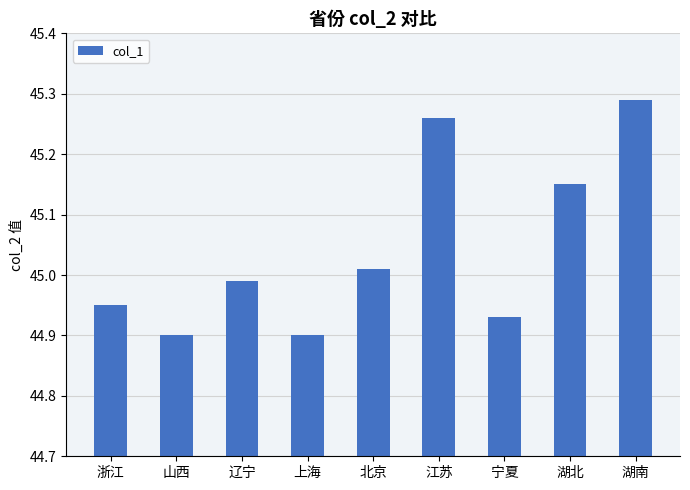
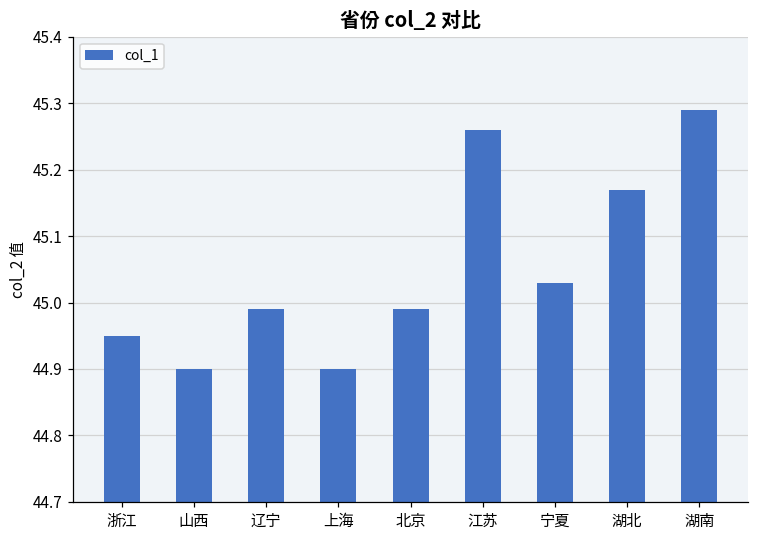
北京: 45.01 -> 44.99
宁夏: 44.93 -> 45.03
湖北: 45.15 -> 45.17
